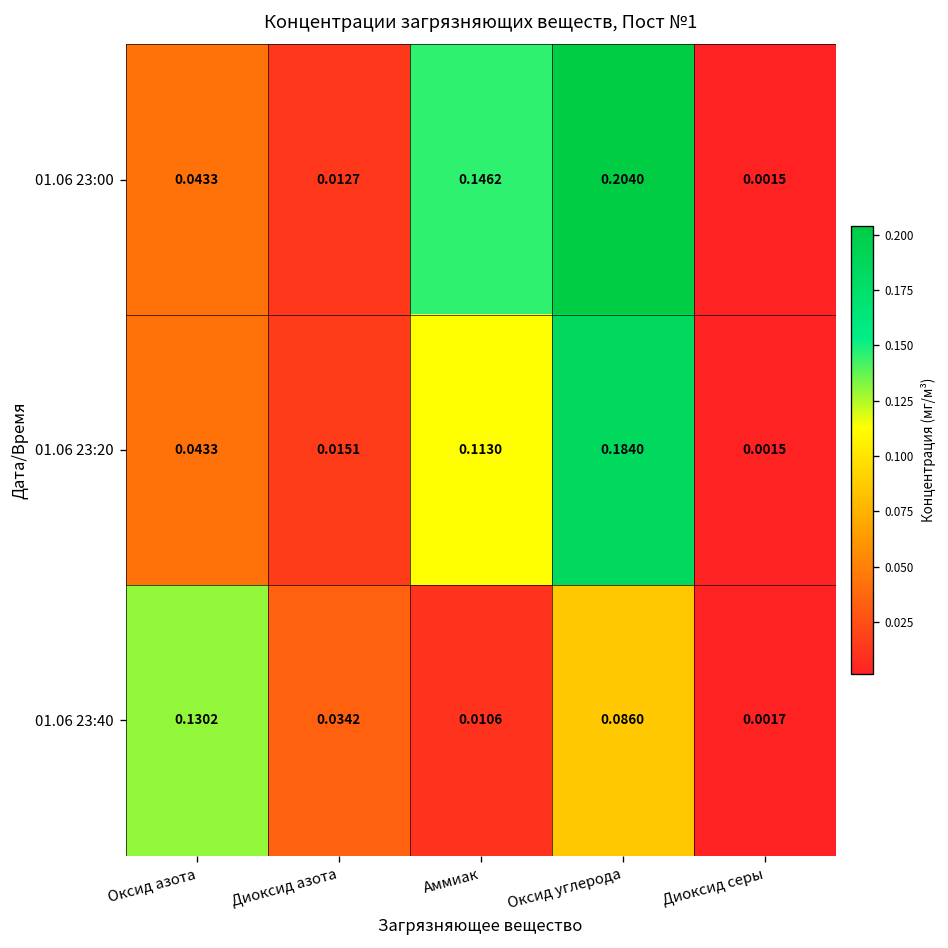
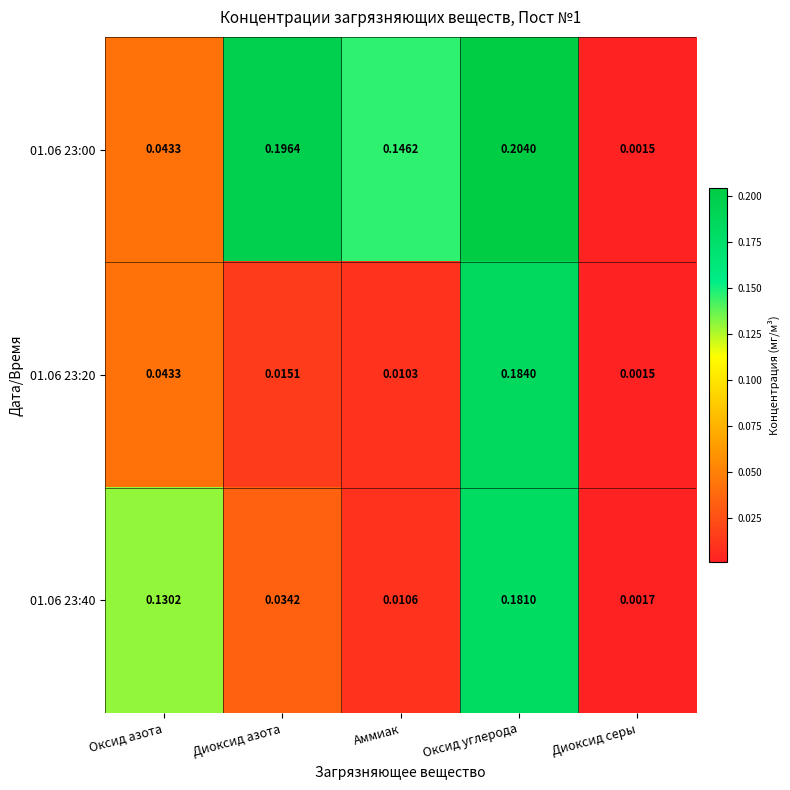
01.06 23:00, Диоксид азота: 0.0127 -> 0.1964
01.06 23:20, Аммиак: 0.1130 -> 0.0103
01.06 23:40, Оксид углерода: 0.0860 -> 0.1810
